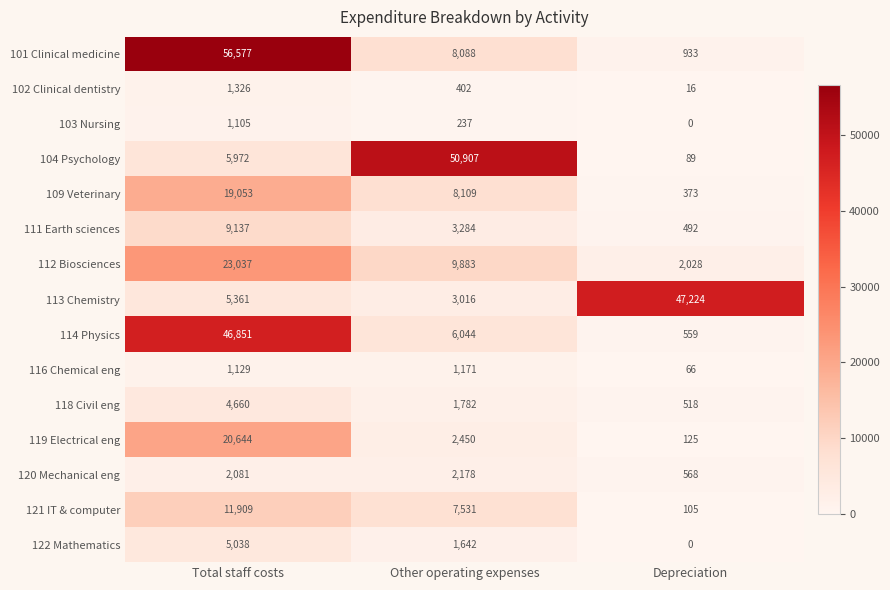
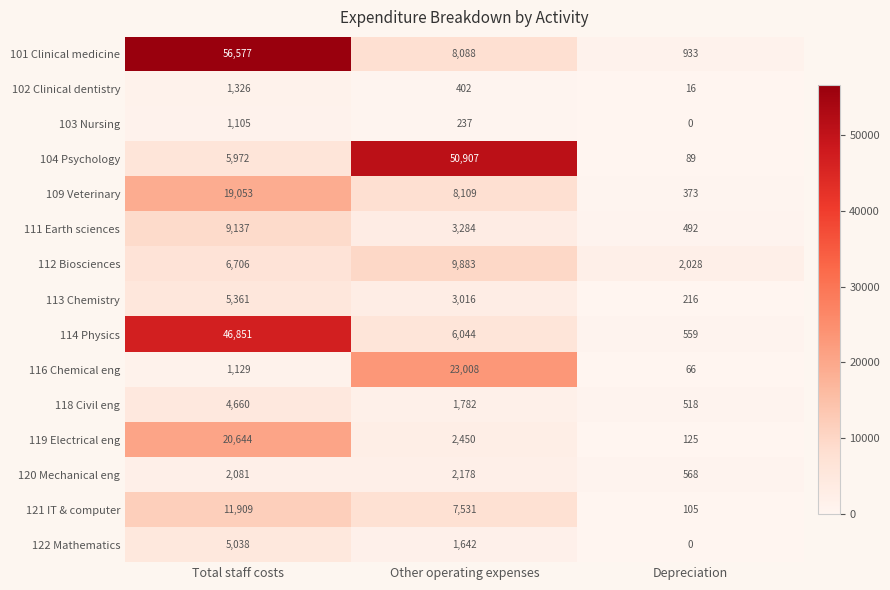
112 Biosciences, Total staff costs: 23,037 -> 6,706
113 Chemistry, Depreciation: 47,224 -> 216
116 Chemical eng, Other operating expenses: 1,171 -> 23,008
